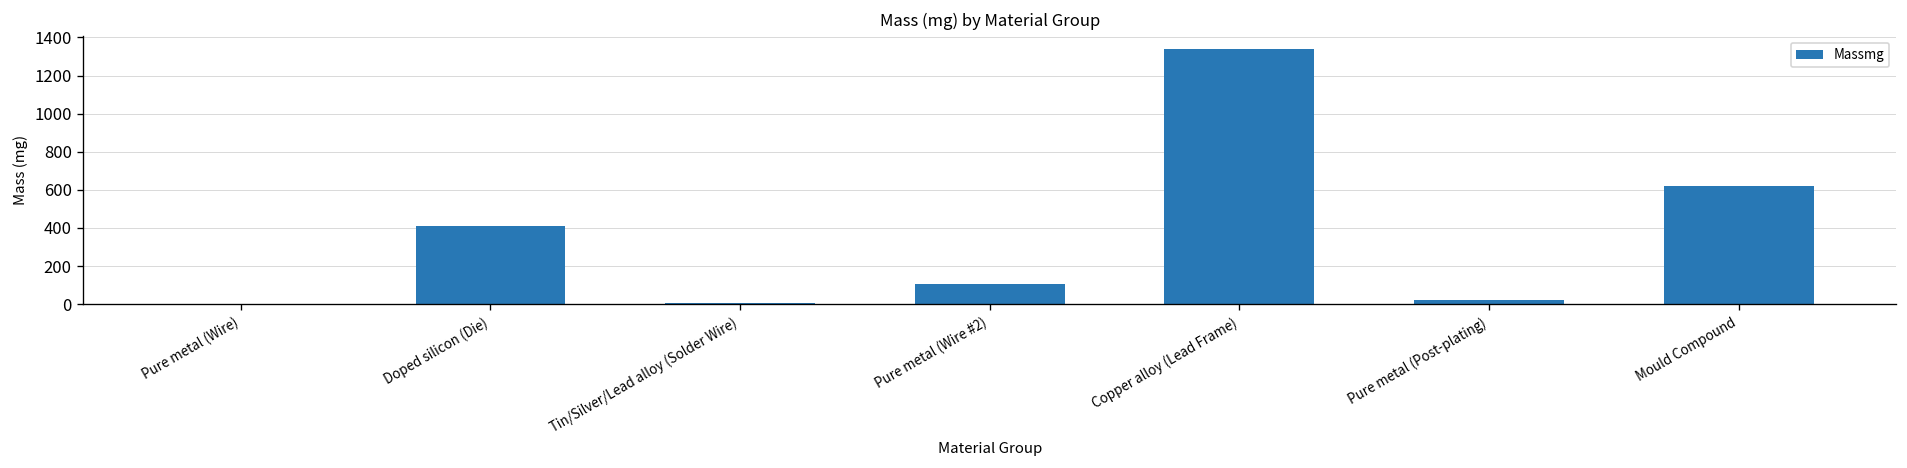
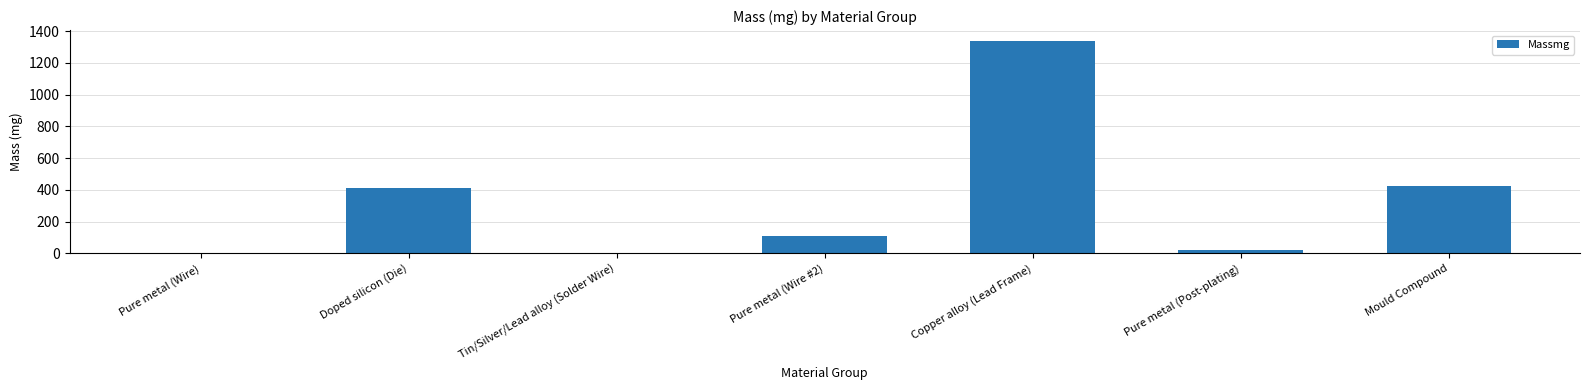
Mould Compound: 620 -> 420
